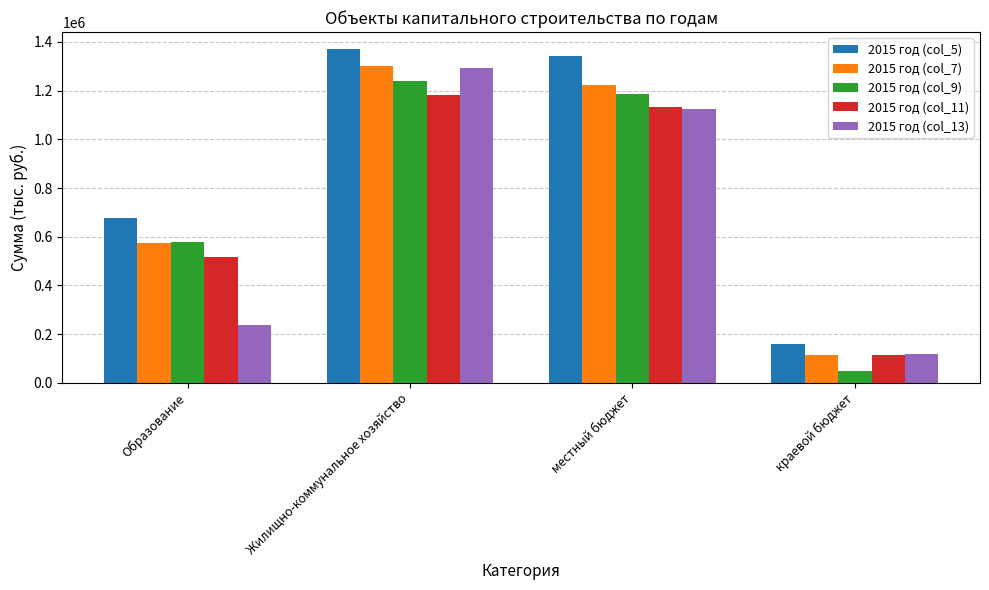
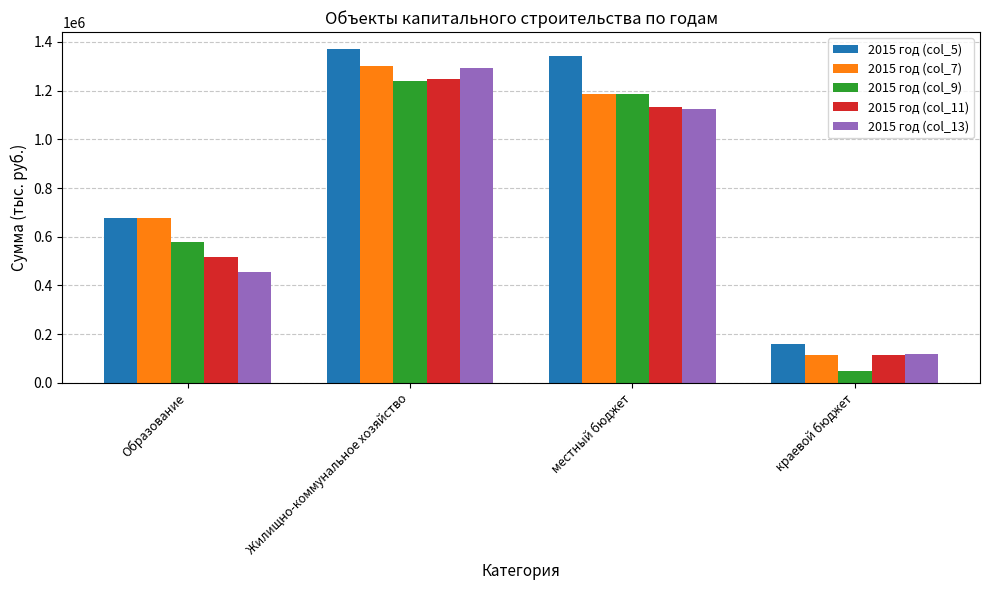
2015 год (col_7), Образование: 580000 -> 680000
2015 год (col_13), Образование: 240000 -> 450000
2015 год (col_11), Жилищно-коммунальное хозяйство: 1180000 -> 1250000
2015 год (col_7), местный бюджет: 1220000 -> 1190000
